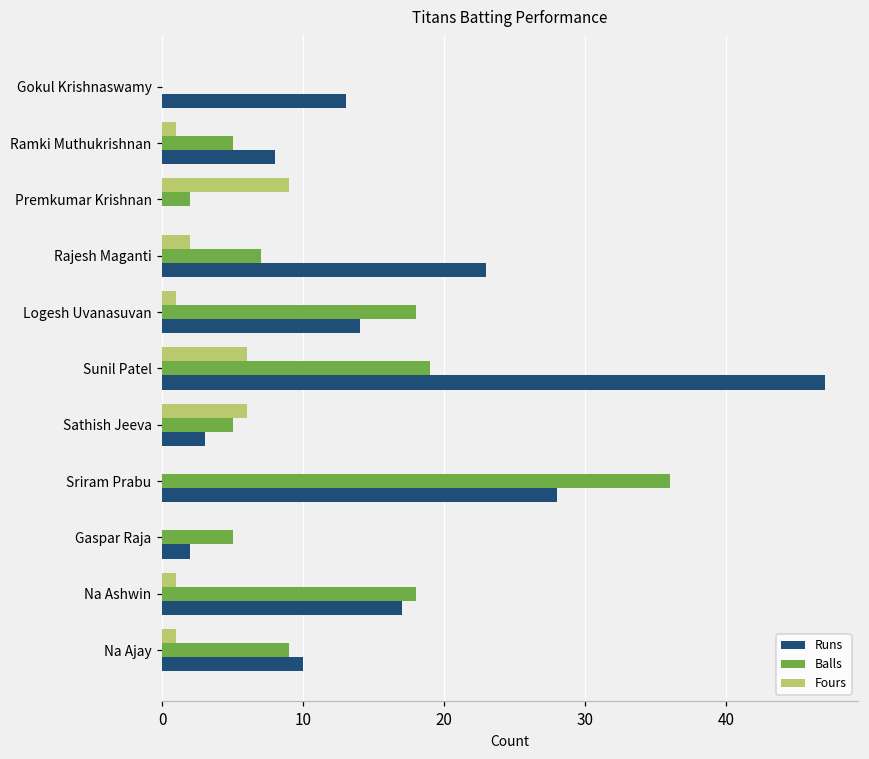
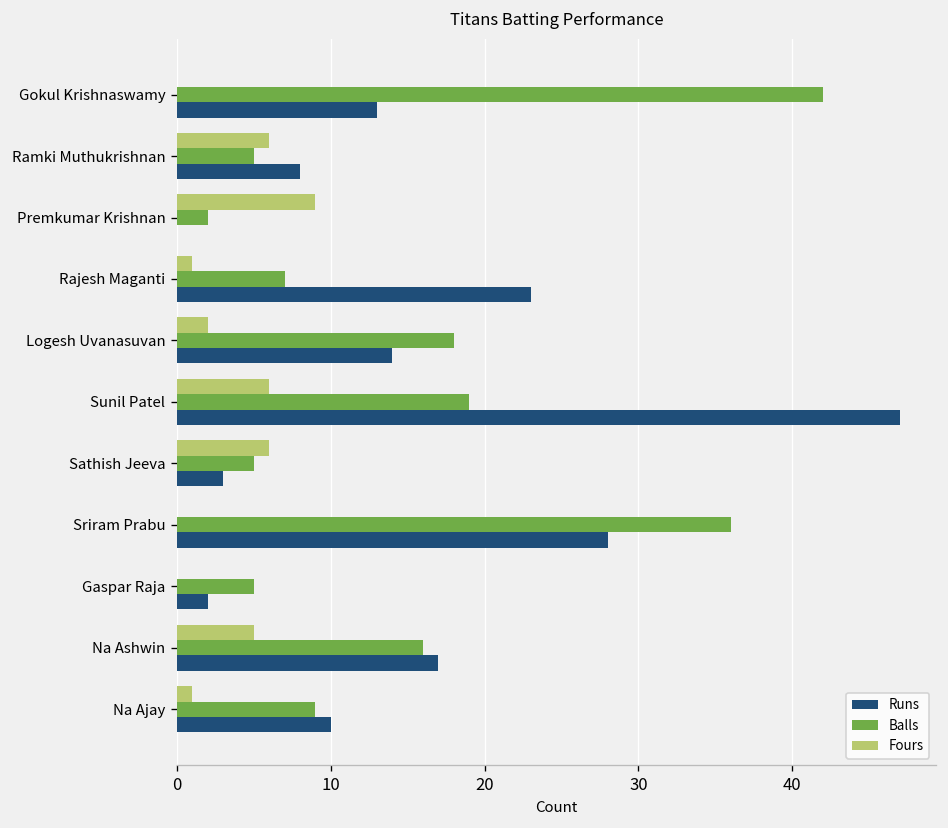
Balls, Gokul Krishnaswamy: 0 -> 42
Fours, Ramki Muthukrishnan: 1 -> 6
Fours, Rajesh Maganti: 2 -> 1
Fours, Logesh Uvanasuvan: 1 -> 2
Fours, Na Ashwin: 1 -> 5
Balls, Na Ashwin: 18 -> 16
